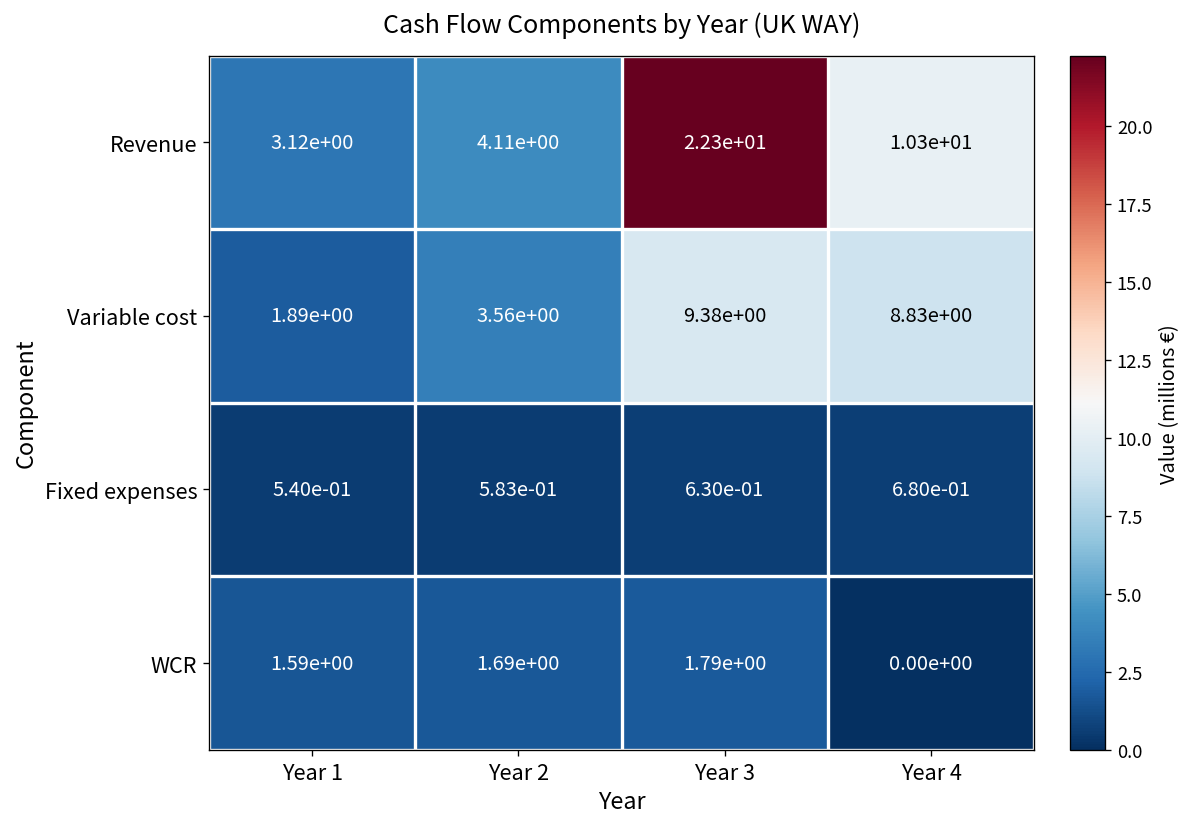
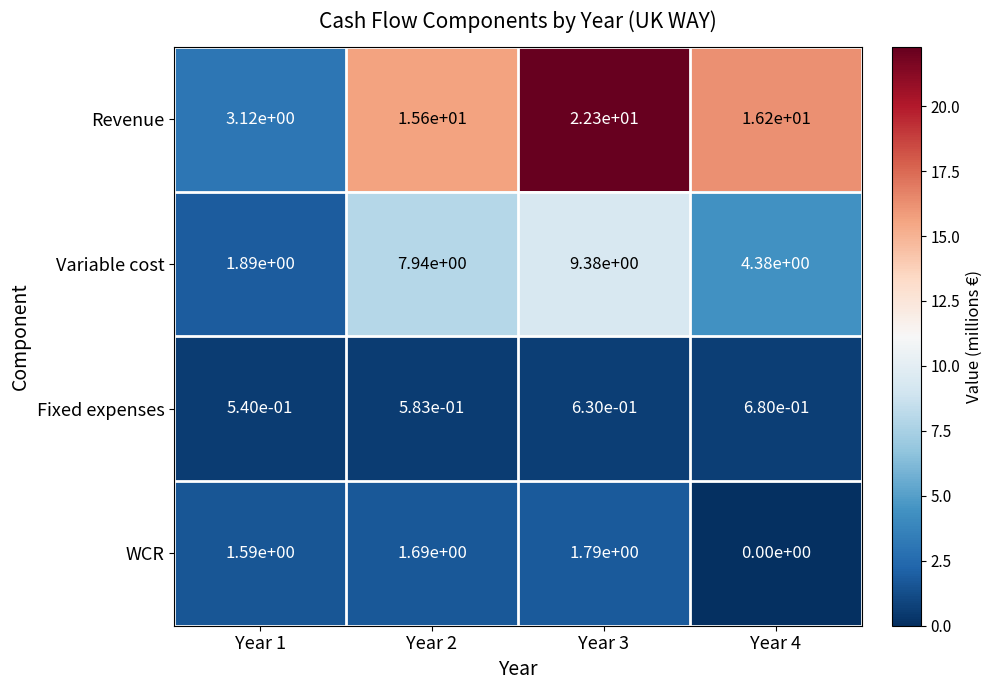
Revenue, Year 2: 4.11e+00 -> 1.56e+01
Revenue, Year 4: 1.03e+01 -> 1.62e+01
Variable cost, Year 2: 3.56e+00 -> 7.94e+00
Variable cost, Year 4: 8.83e+00 -> 4.38e+00
